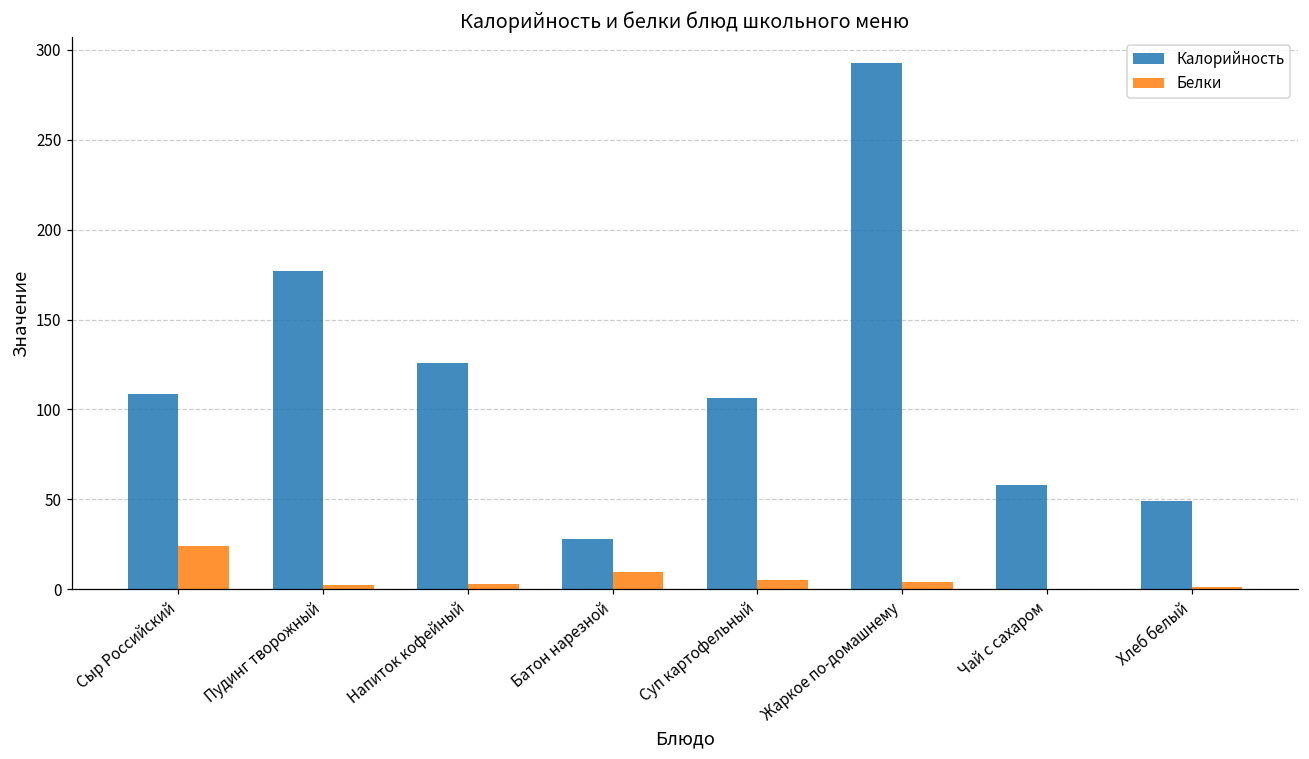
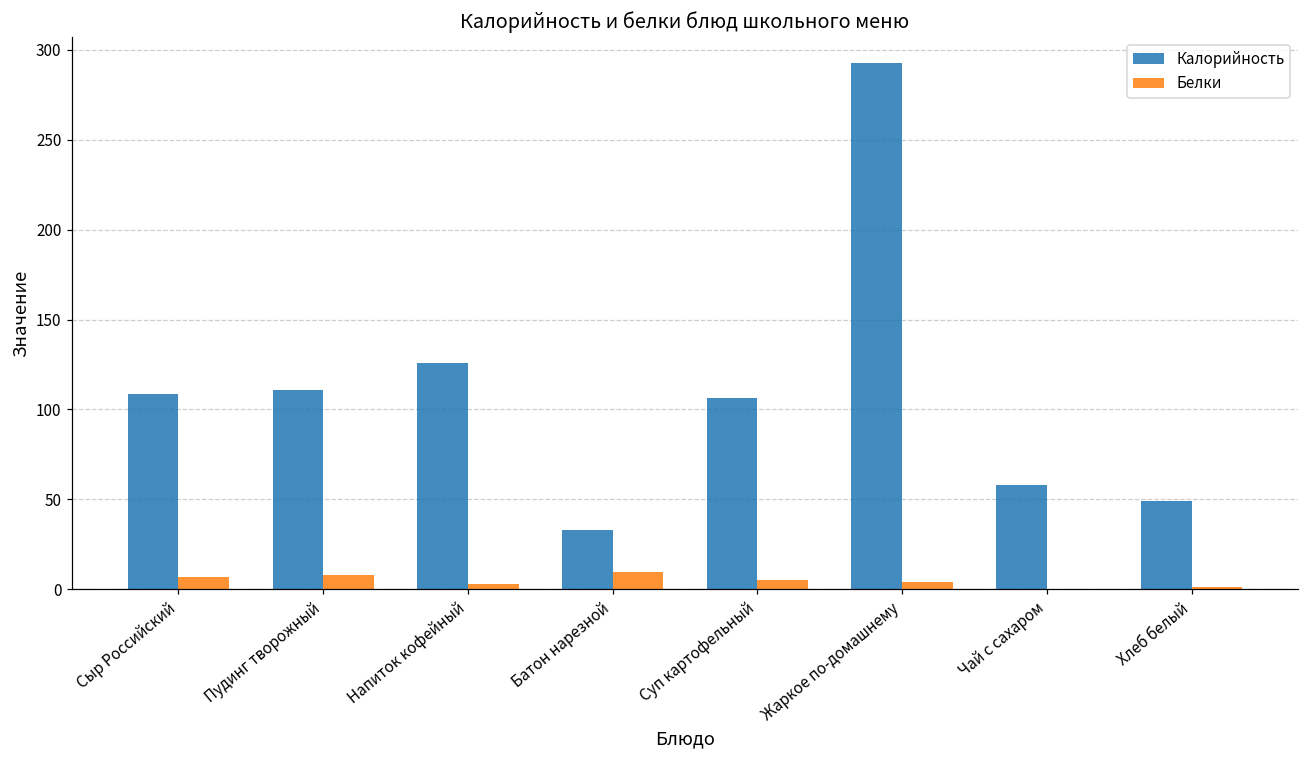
Белки, Сыр Российский: 24 -> 7
Калорийность, Пудинг творожный: 177 -> 111
Белки, Пудинг творожный: 3 -> 8
Калорийность, Батон нарезной: 28 -> 33
